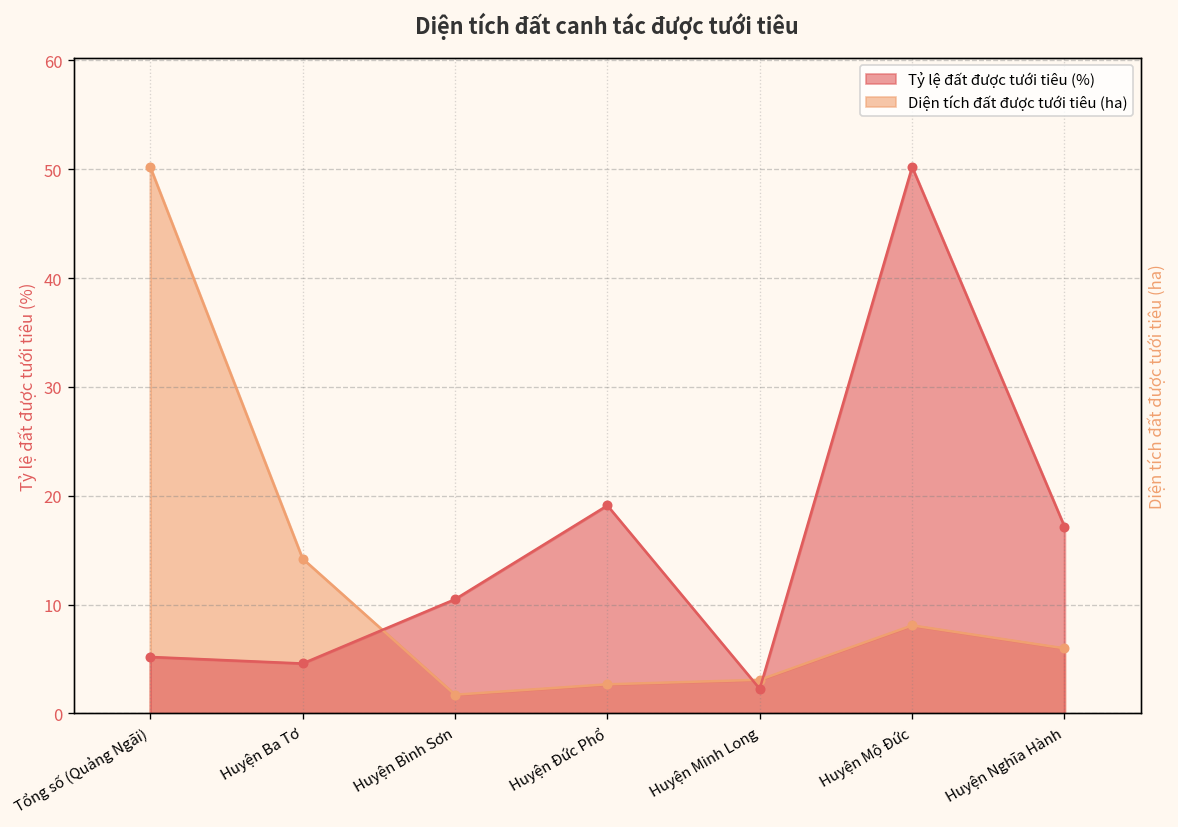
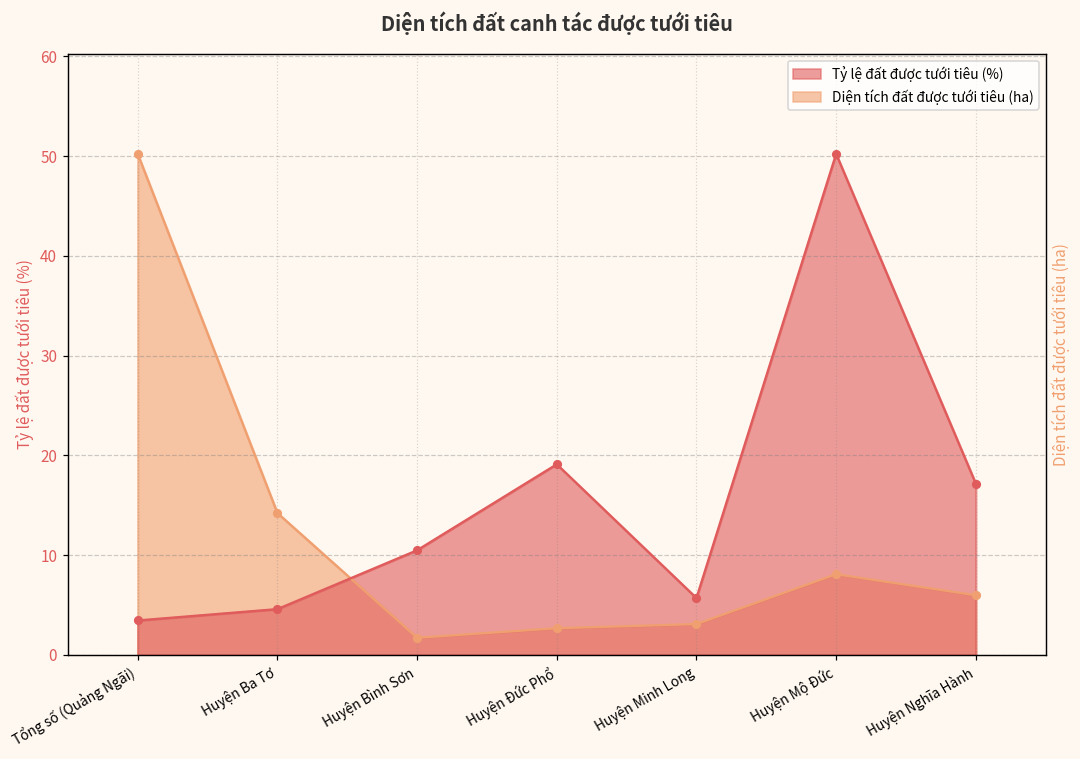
Tỷ lệ đất được tưới tiêu (%), Tổng số (Quảng Ngãi): 5 -> 3
Tỷ lệ đất được tưới tiêu (%), Huyện Minh Long: 2 -> 6
